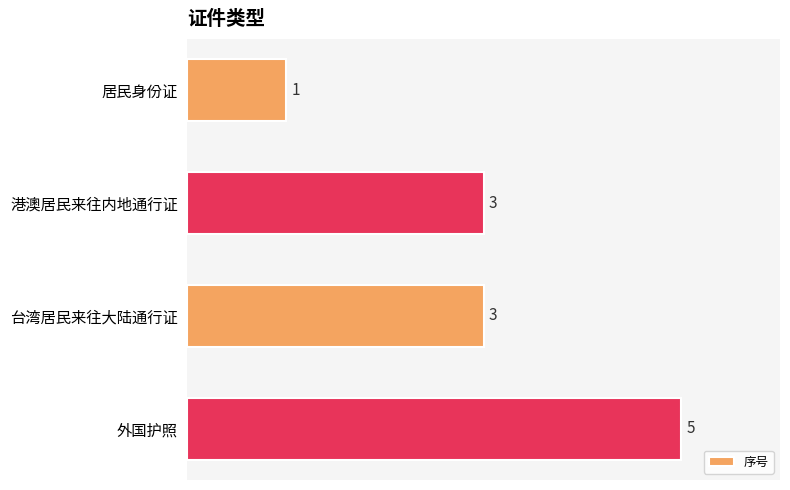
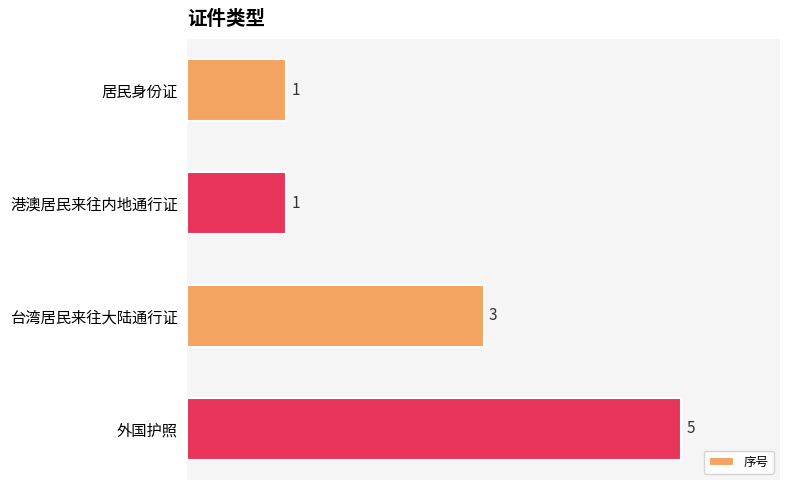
港澳居民来往内地通行证: 3 -> 1
